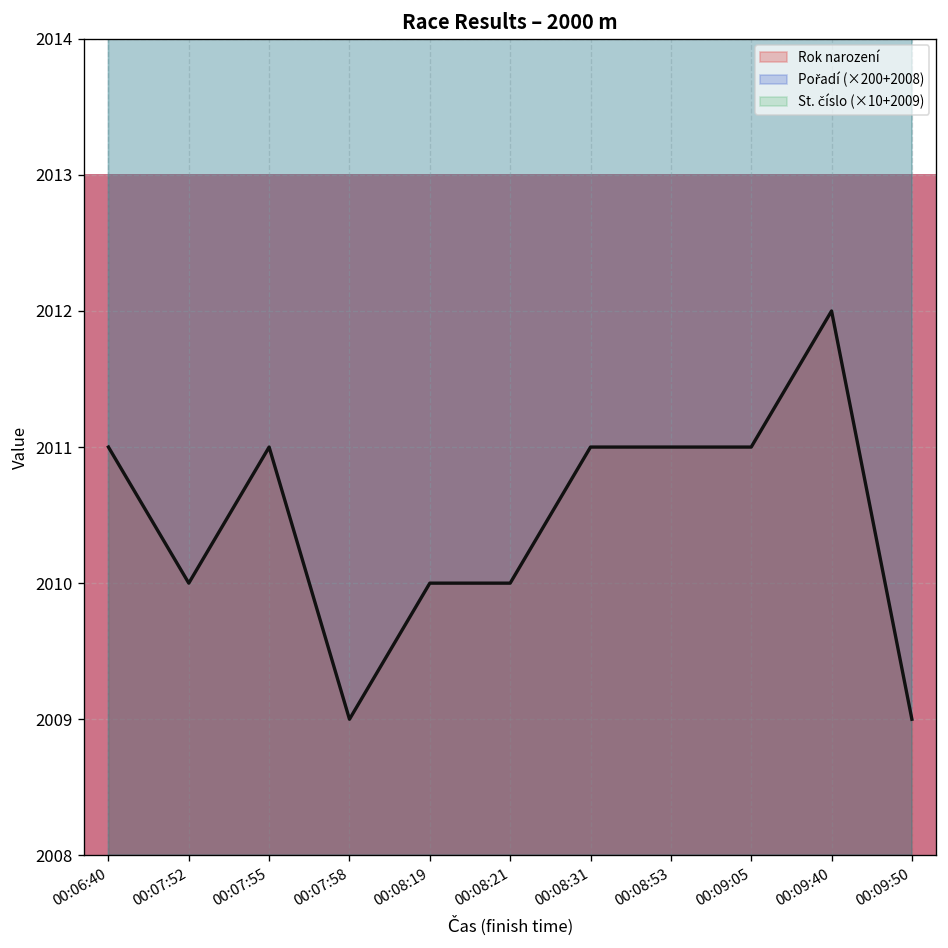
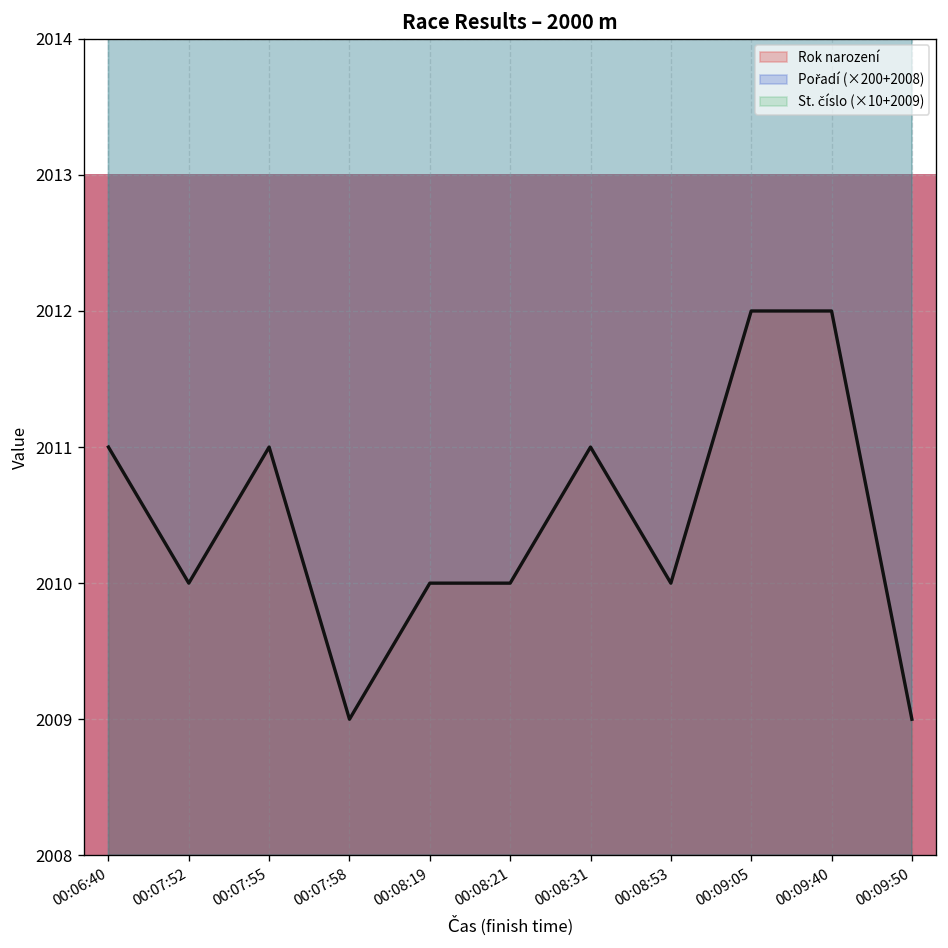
Rok narození, 00:08:53: 2011 -> 2010
Rok narození, 00:09:05: 2011 -> 2012
